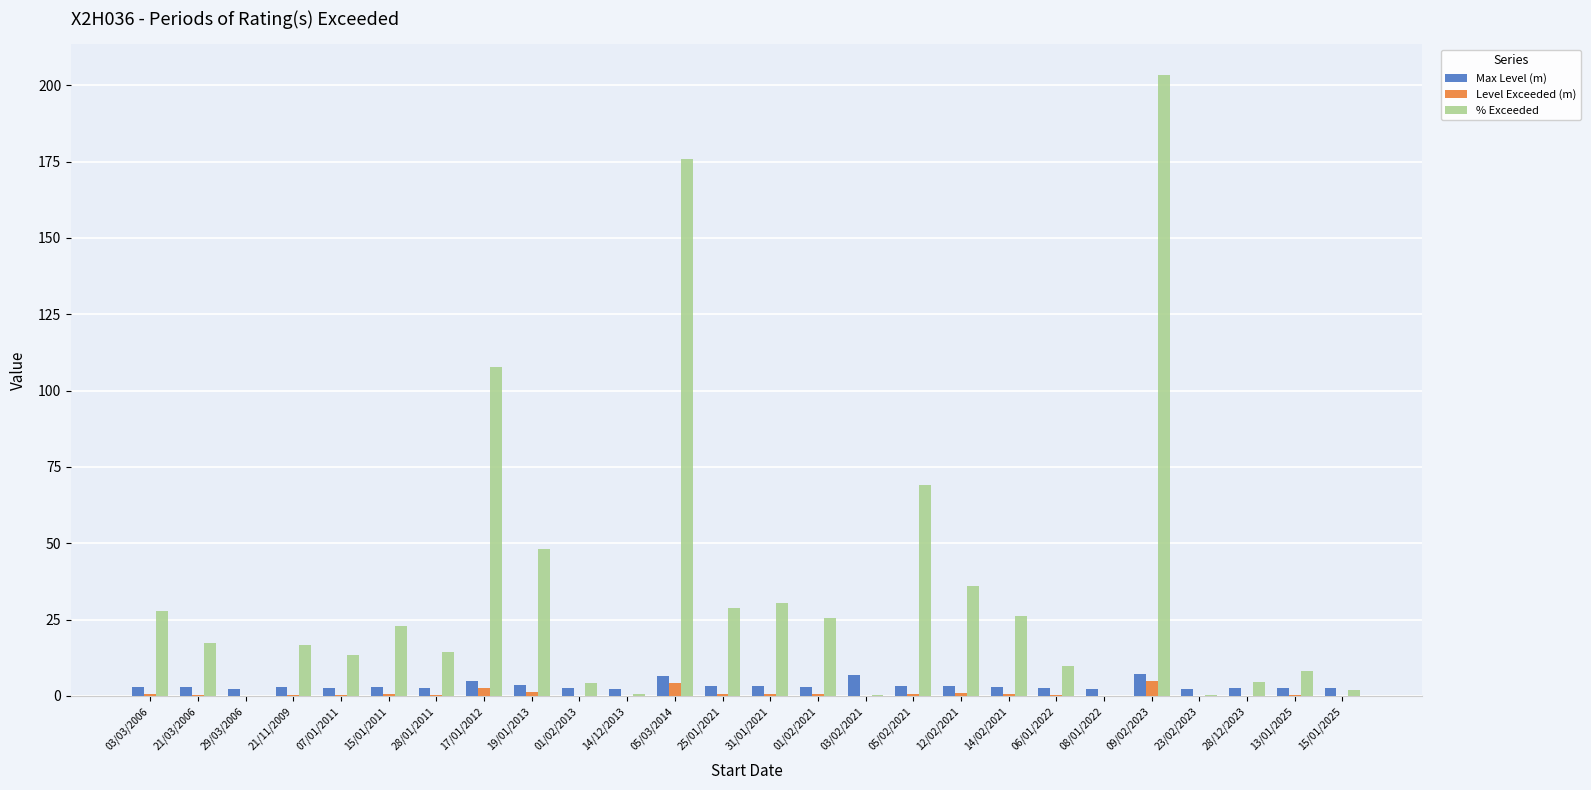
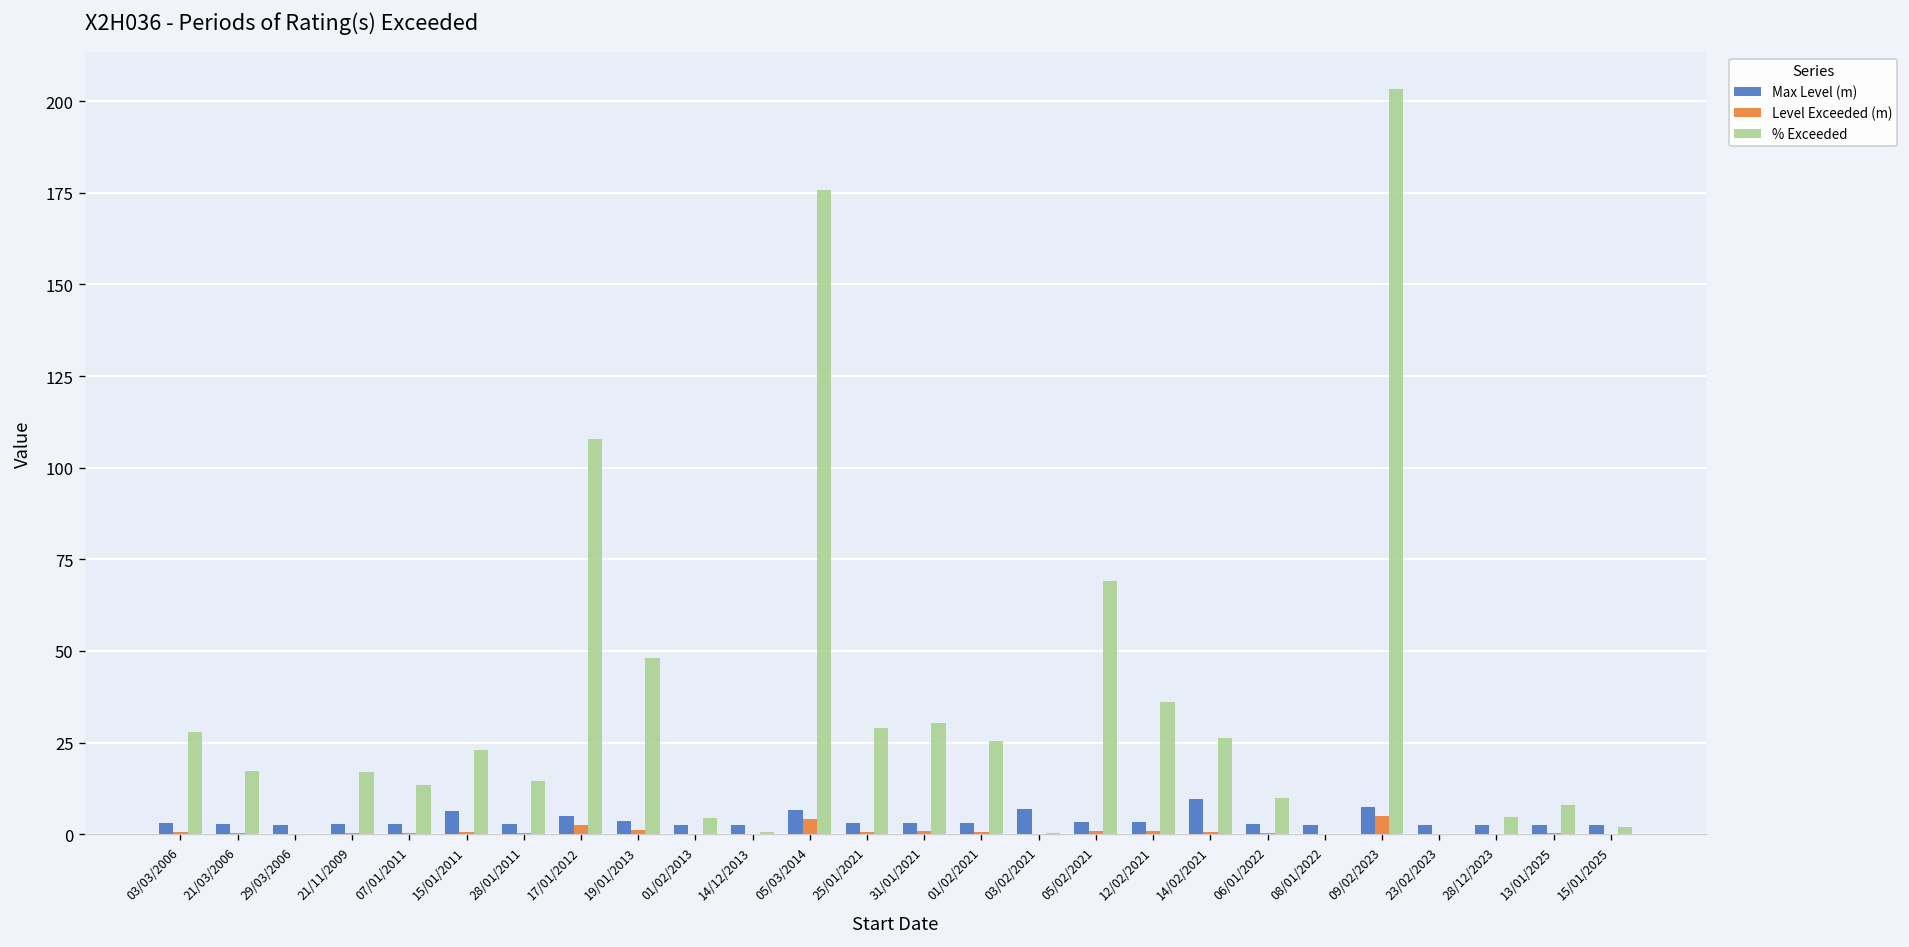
Max Level (m), 15/01/2011: 3 -> 6
Max Level (m), 14/02/2021: 3 -> 10
